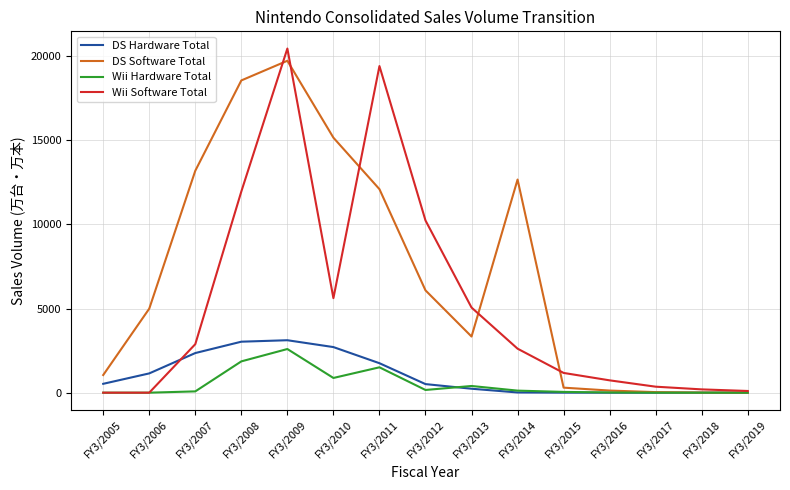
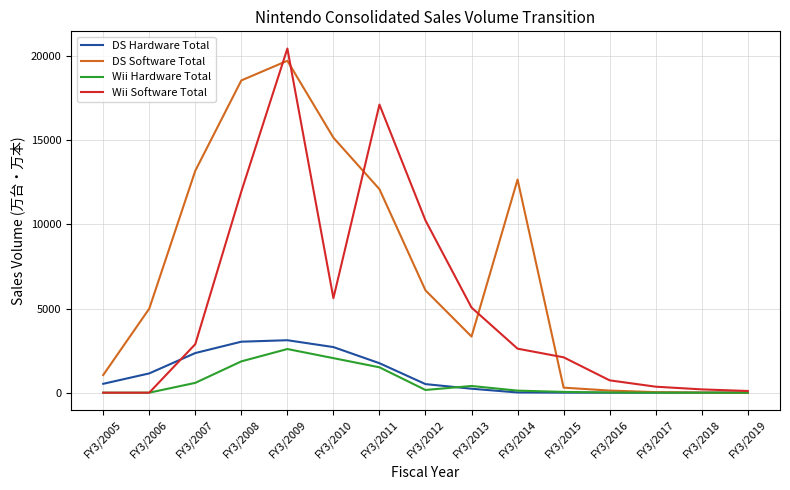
Wii Hardware Total, FY3/2007: 100 -> 600
Wii Hardware Total, FY3/2010: 900 -> 2100
Wii Software Total, FY3/2011: 19400 -> 17100
Wii Software Total, FY3/2015: 1200 -> 2100
